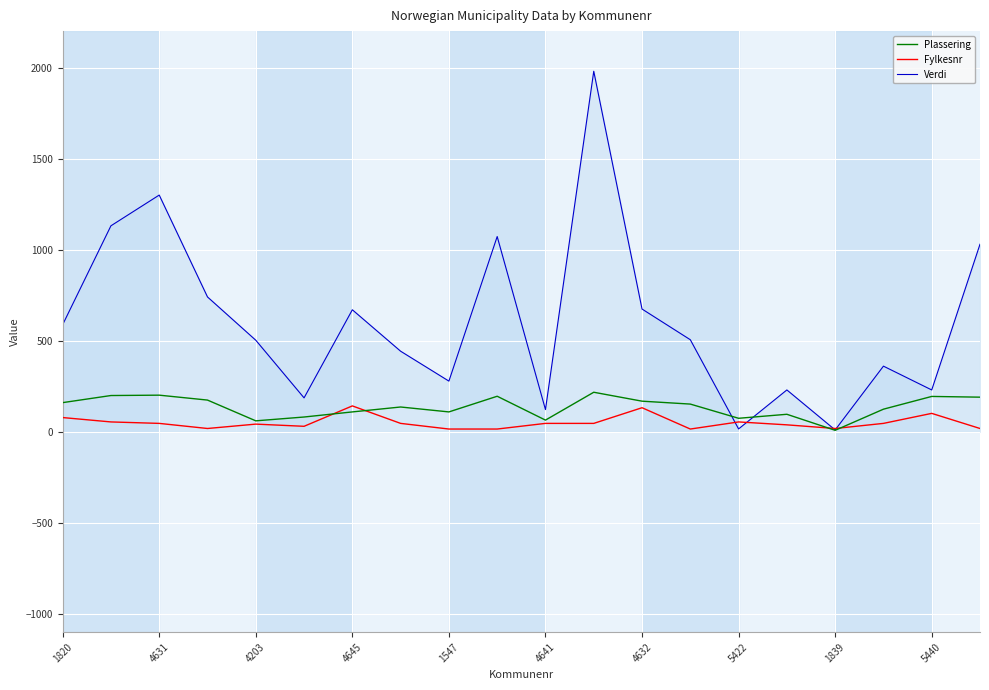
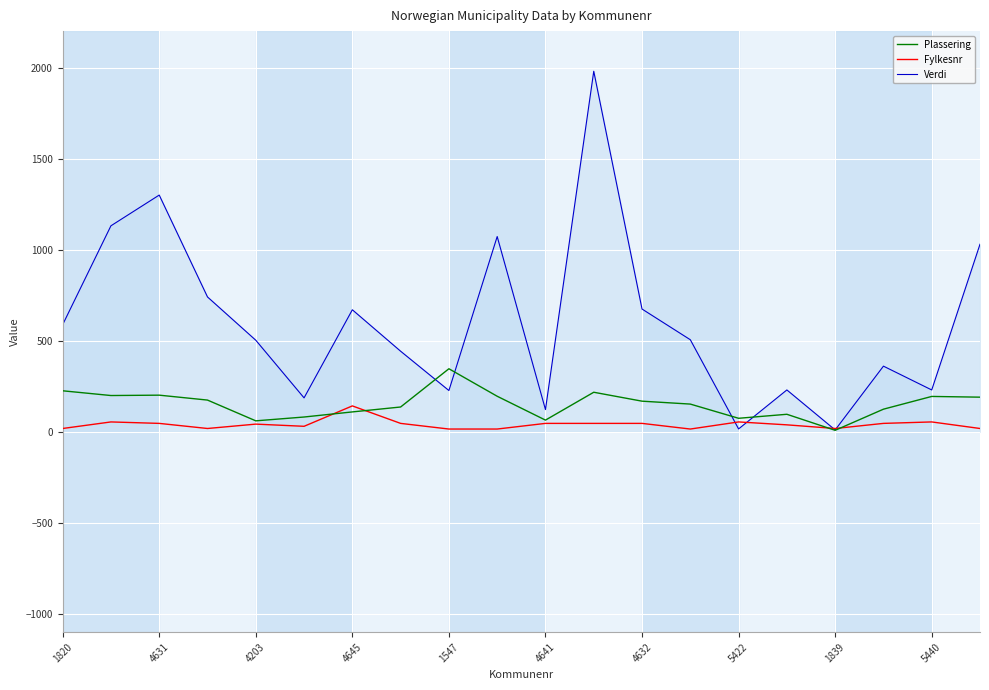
Plassering, 1820: 160 -> 230
Fylkesnr, 1820: 80 -> 20
Plassering, 1547: 110 -> 350
Verdi, 1547: 280 -> 230
Fylkesnr, 4632: 130 -> 50
Fylkesnr, 5440: 100 -> 50
